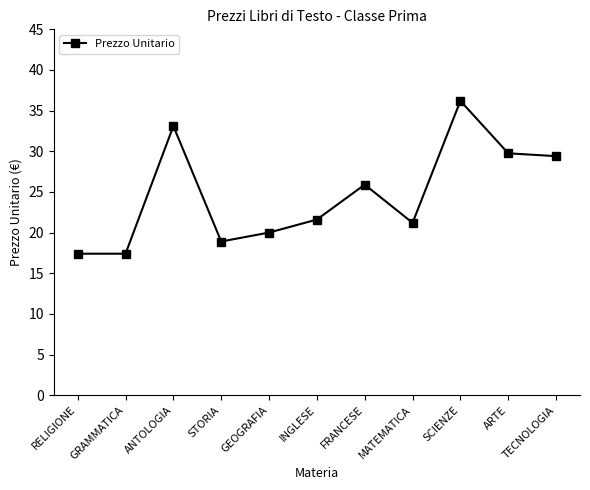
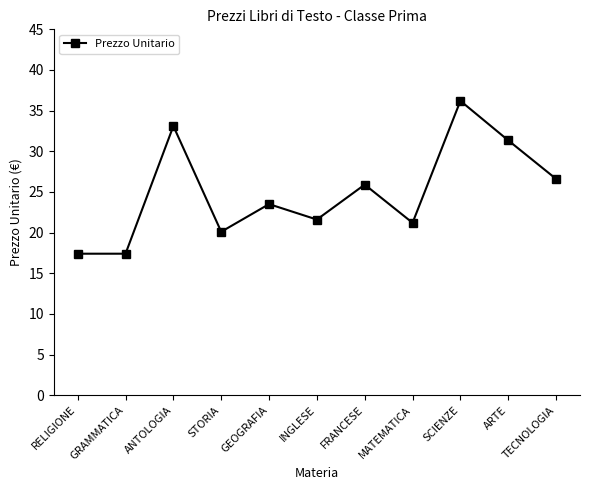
STORIA: 19 -> 20
GEOGRAFIA: 20 -> 24
ARTE: 30 -> 31
TECNOLOGIA: 29 -> 27
